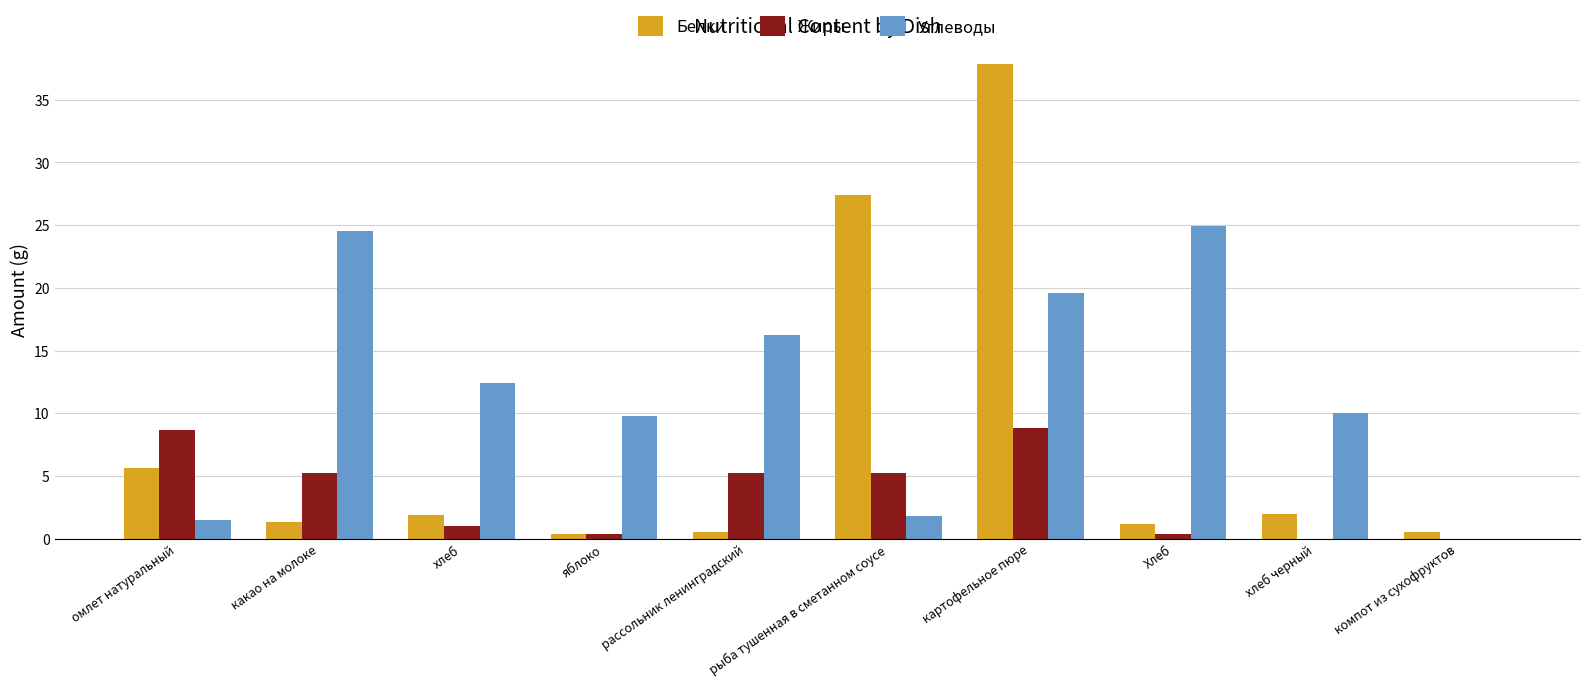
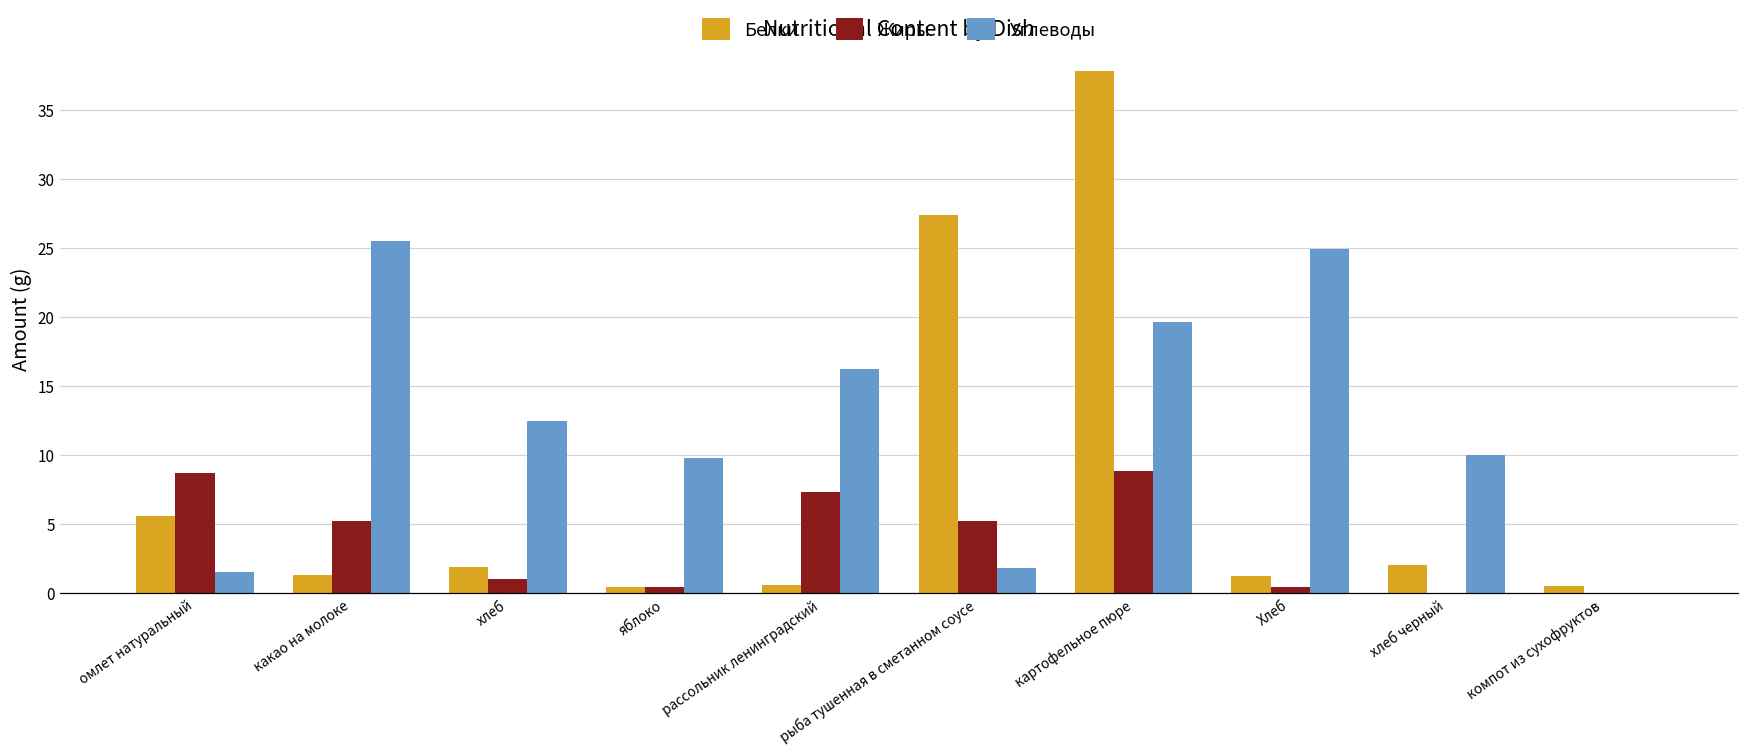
Углеводы, какао на молоке: 24.5 -> 25.5
Жиры, рассольник ленинградский: 5.3 -> 7.3
